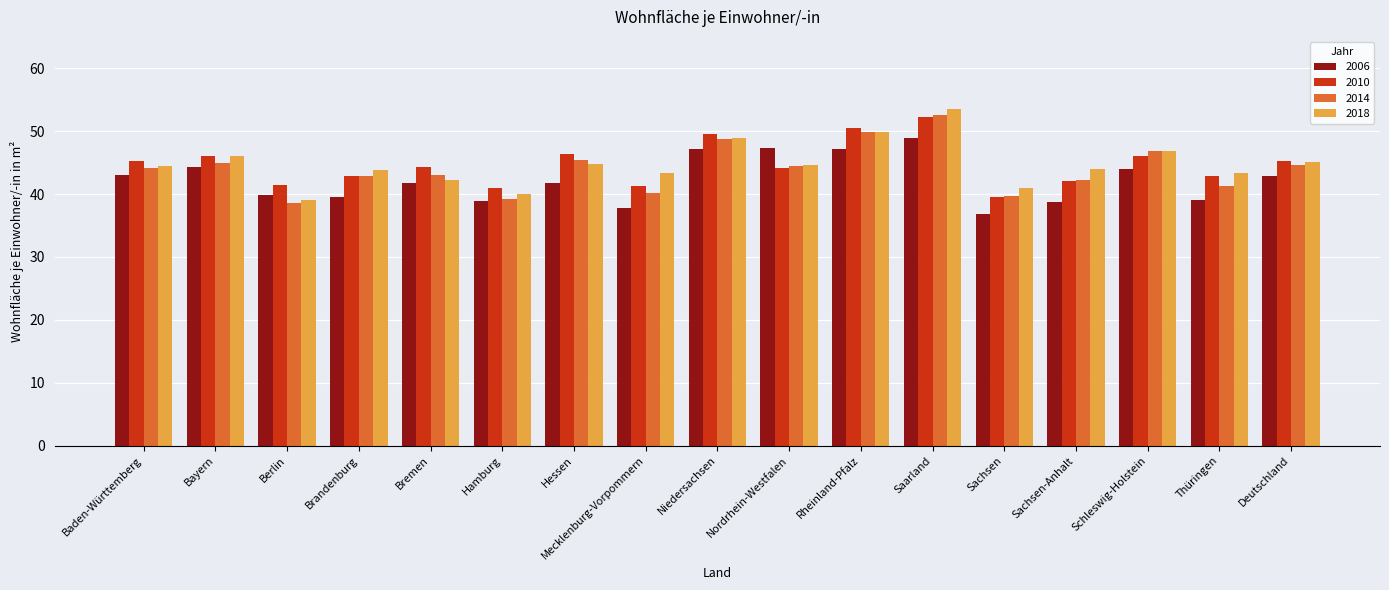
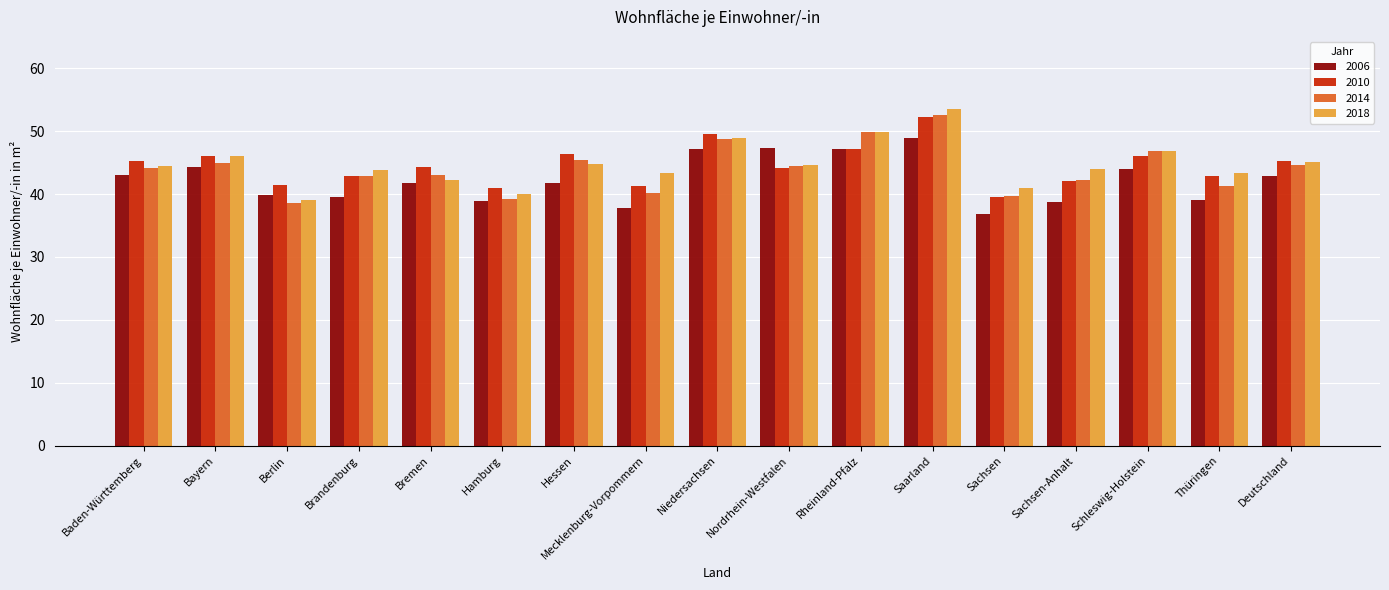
2010, Rheinland-Pfalz: 51 -> 47
